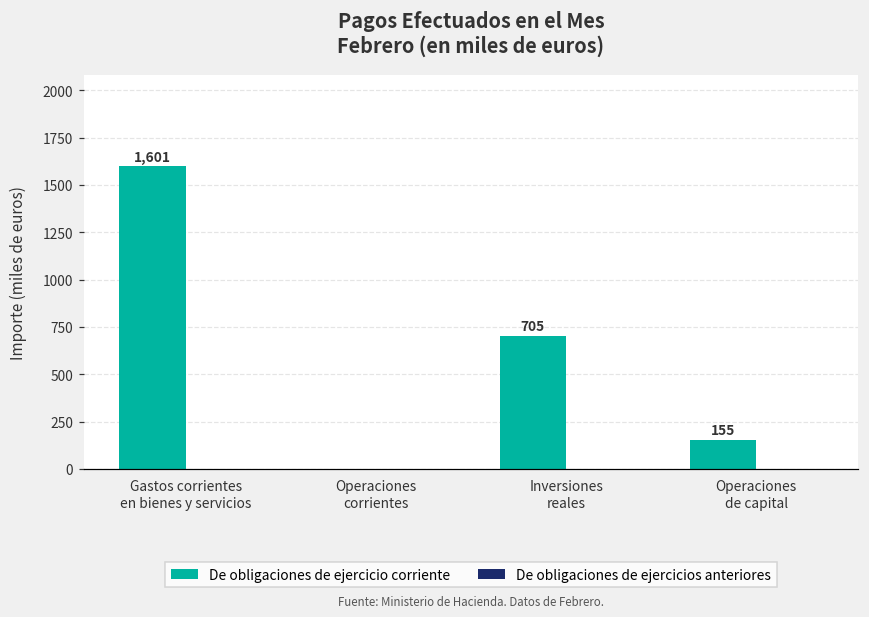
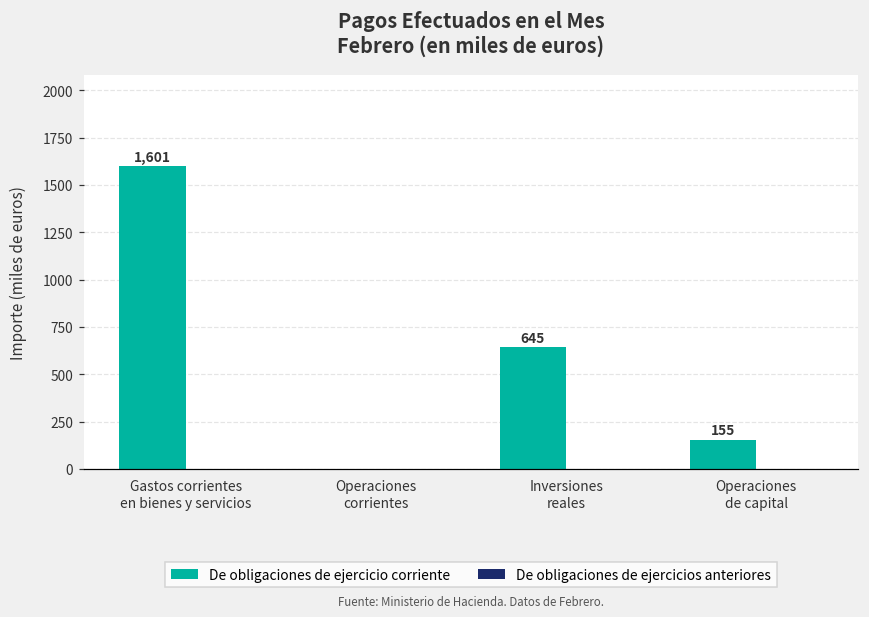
De obligaciones de ejercicio corriente, Inversiones reales: 705 -> 645
